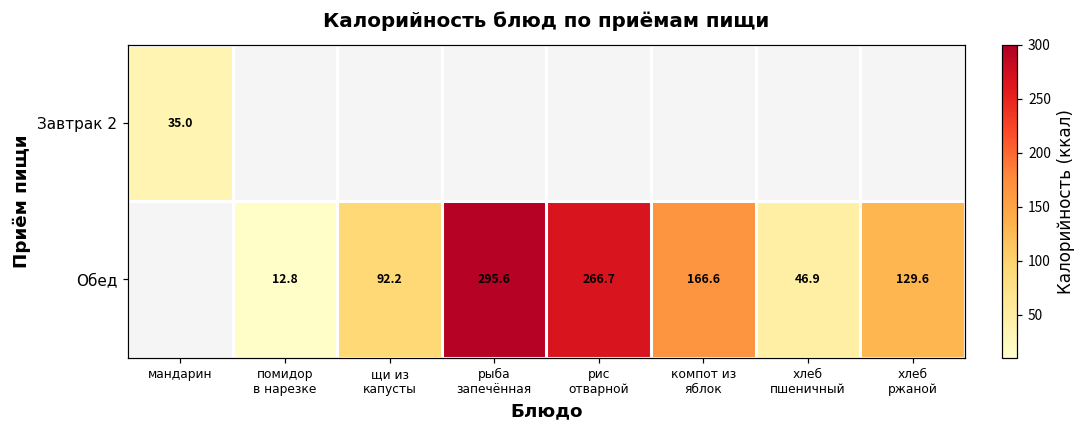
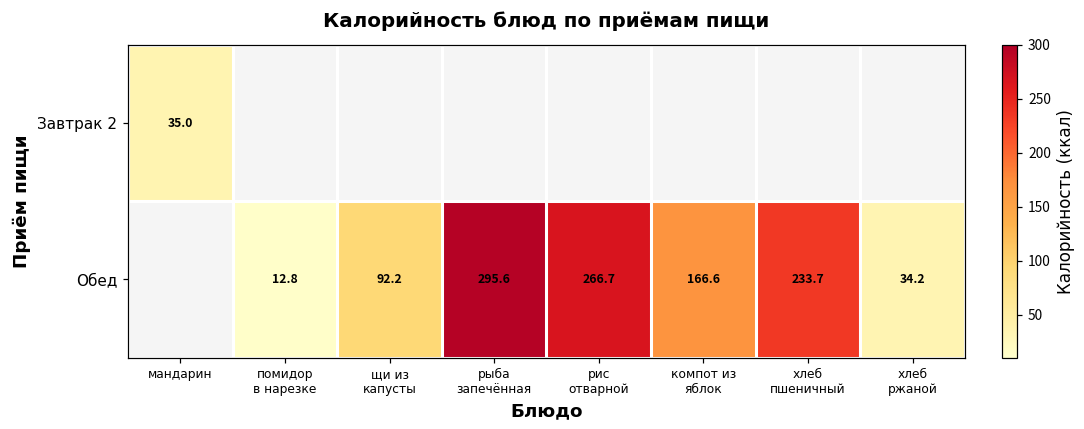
Обед, хлеб пшеничный: 46.9 -> 233.7
Обед, хлеб ржаной: 129.6 -> 34.2
